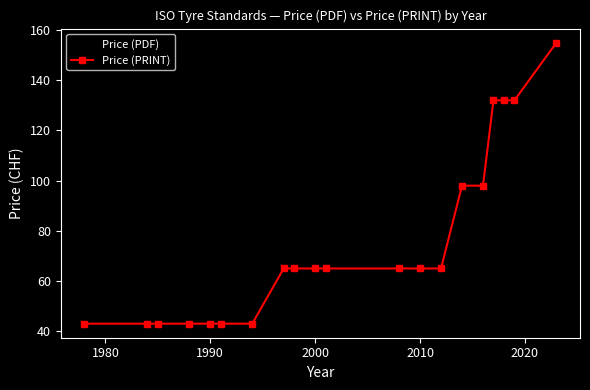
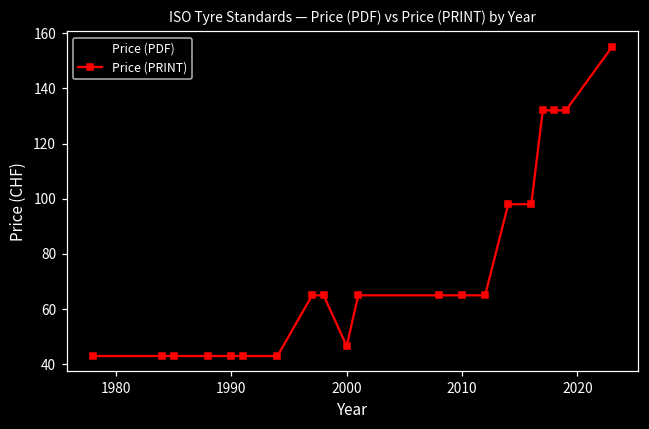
Price (PRINT), 2000: 65 -> 47
